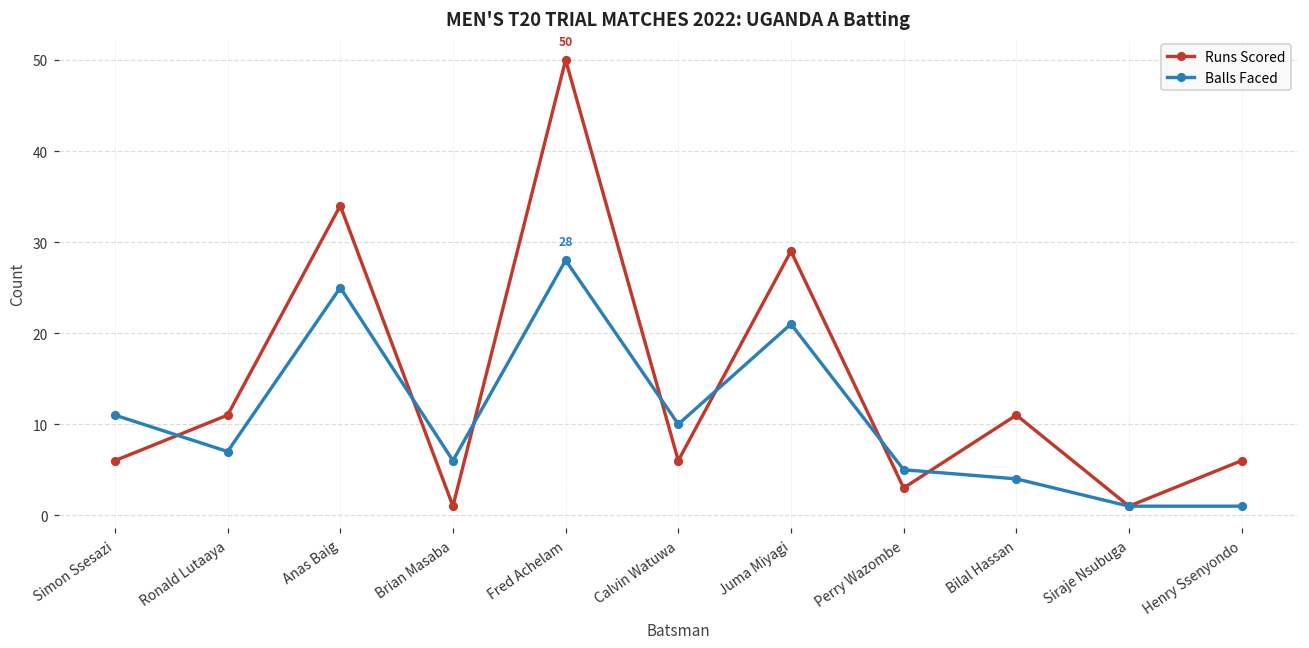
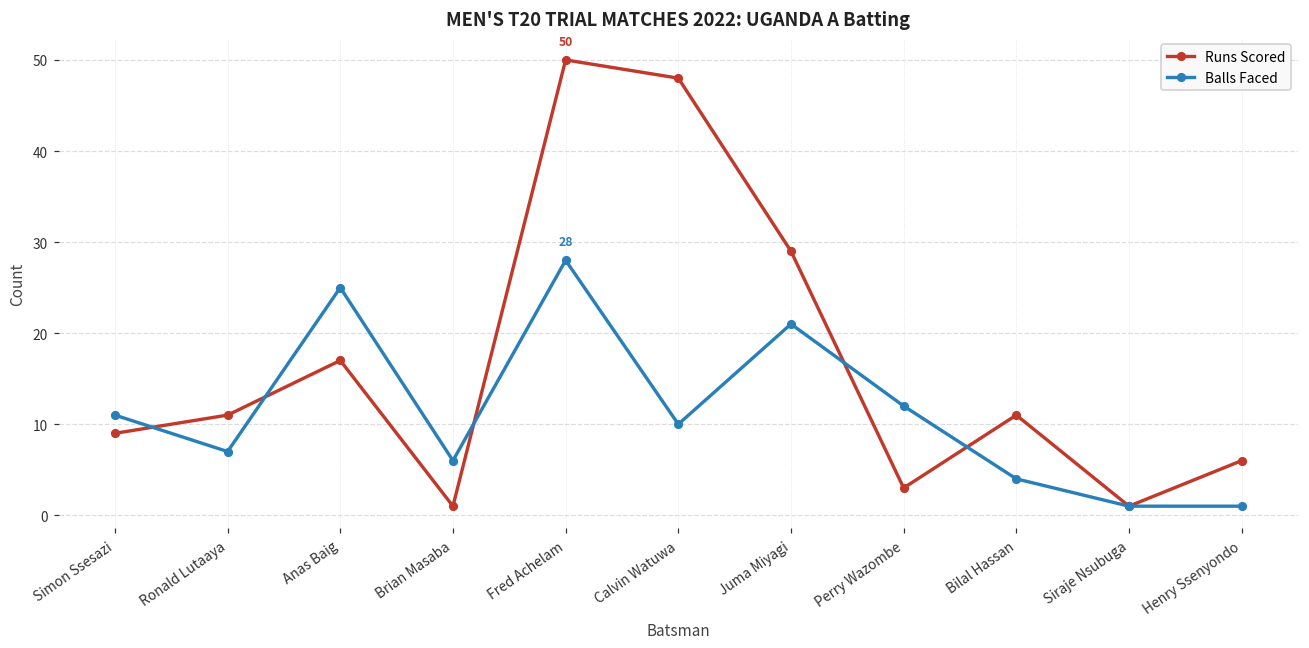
Runs Scored, Simon Ssesazi: 6 -> 9
Runs Scored, Anas Baig: 34 -> 17
Runs Scored, Calvin Watuwa: 6 -> 48
Balls Faced, Perry Wazombe: 5 -> 12
